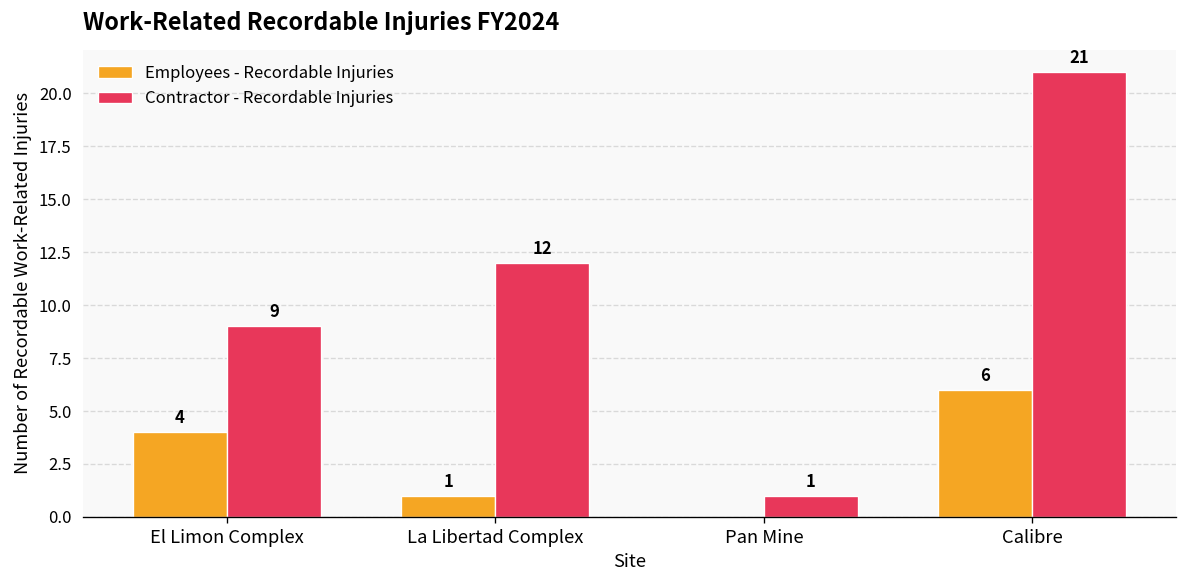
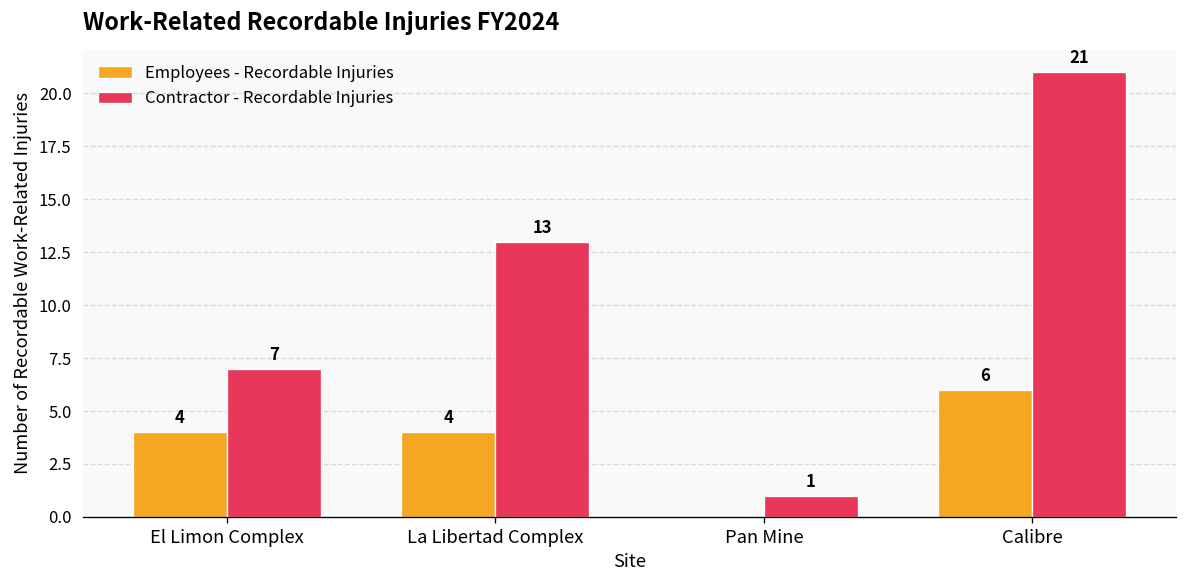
Contractor - Recordable Injuries, El Limon Complex: 9 -> 7
Employees - Recordable Injuries, La Libertad Complex: 1 -> 4
Contractor - Recordable Injuries, La Libertad Complex: 12 -> 13
